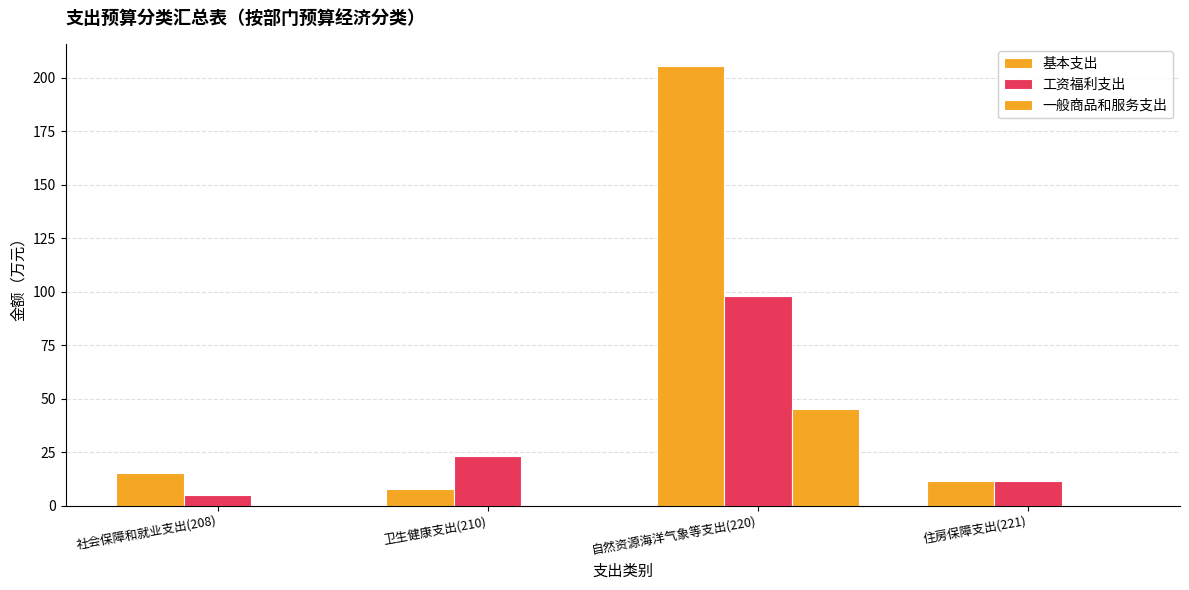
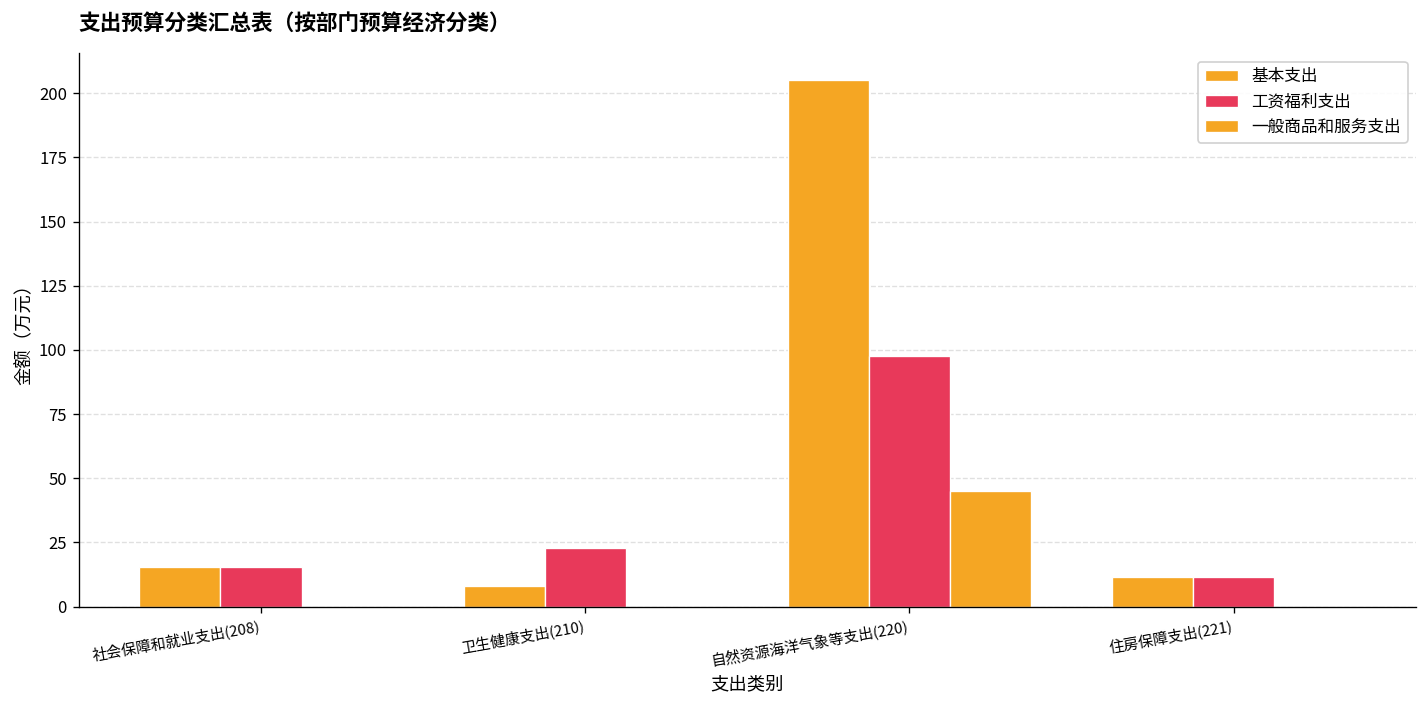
工资福利支出, 社会保障和就业支出(208): 5 -> 15
